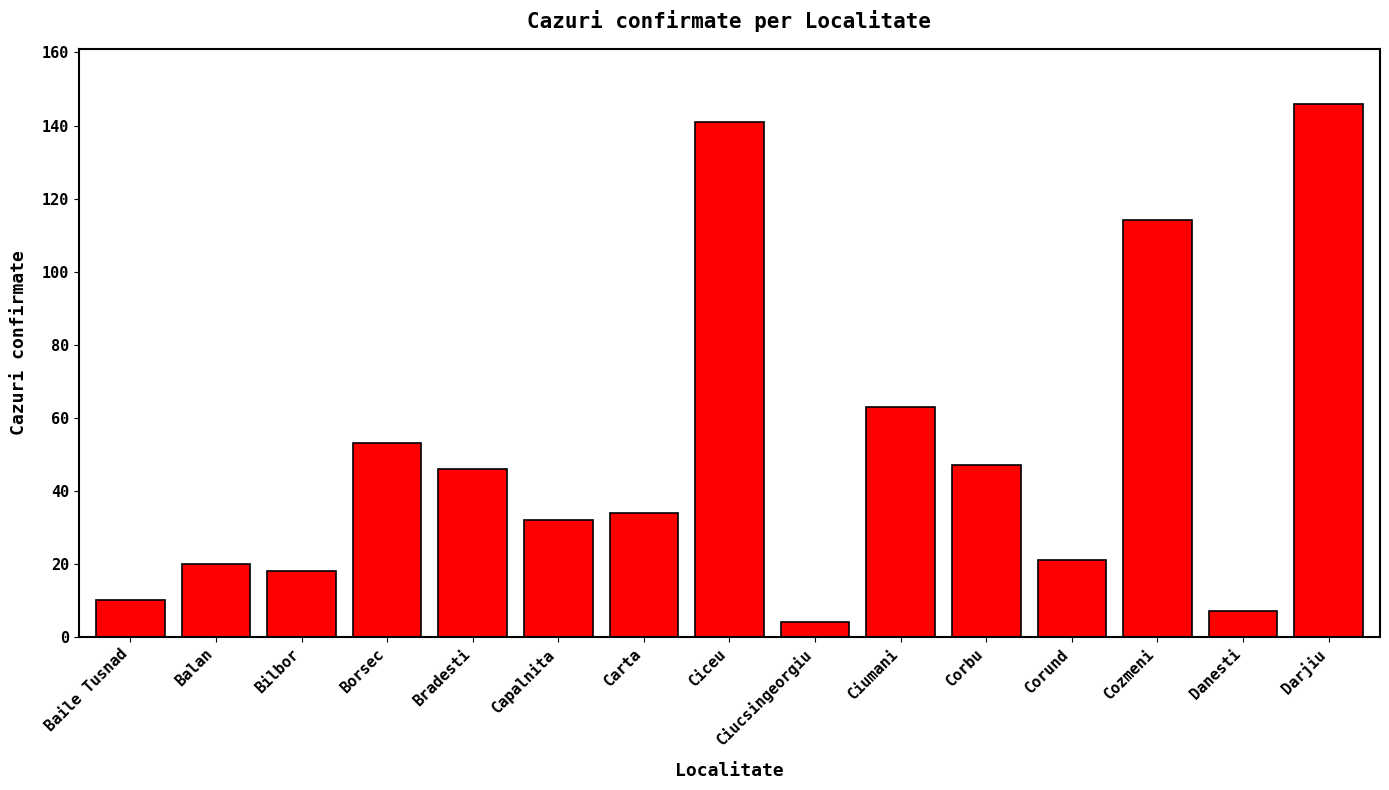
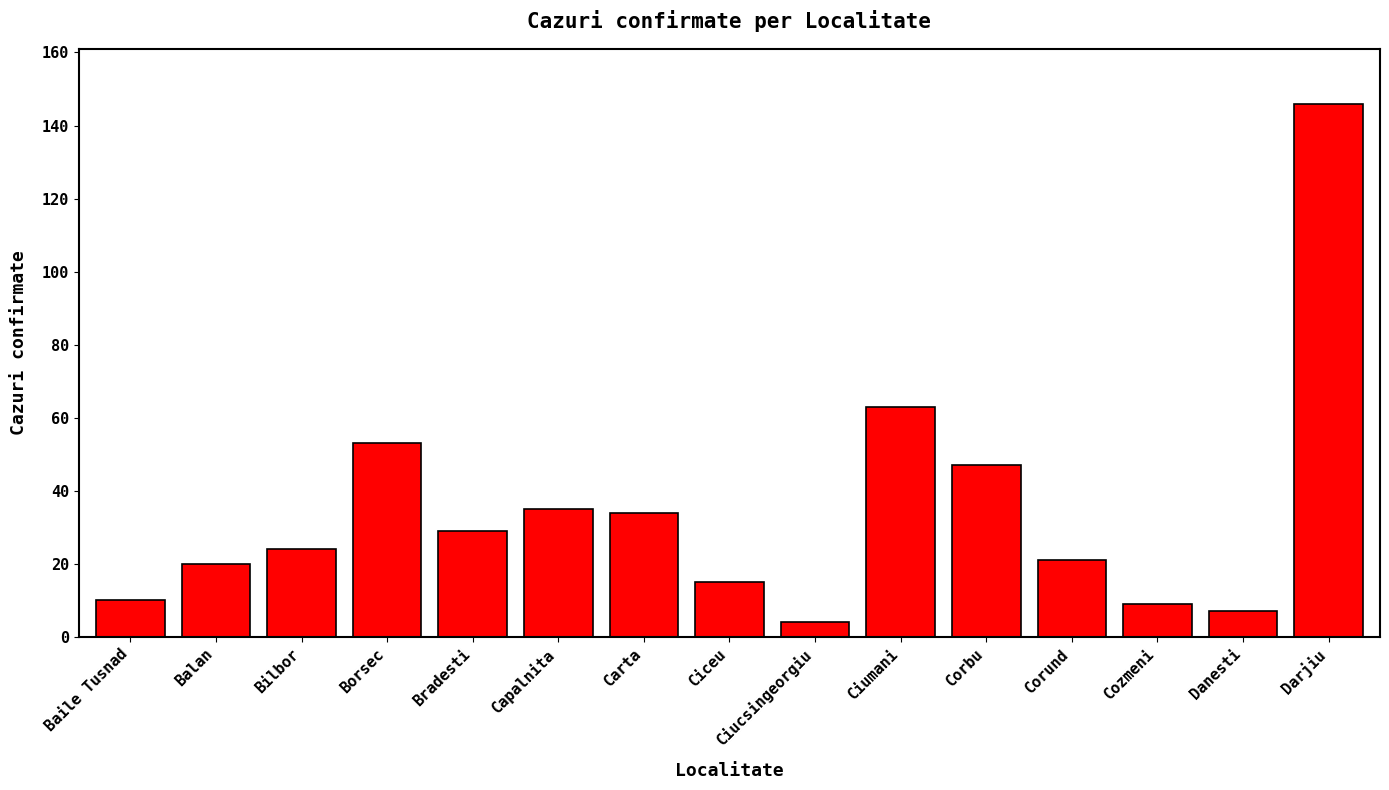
Bilbor: 18 -> 24
Bradesti: 46 -> 29
Capalnita: 32 -> 35
Ciceu: 141 -> 15
Cozmeni: 114 -> 9
